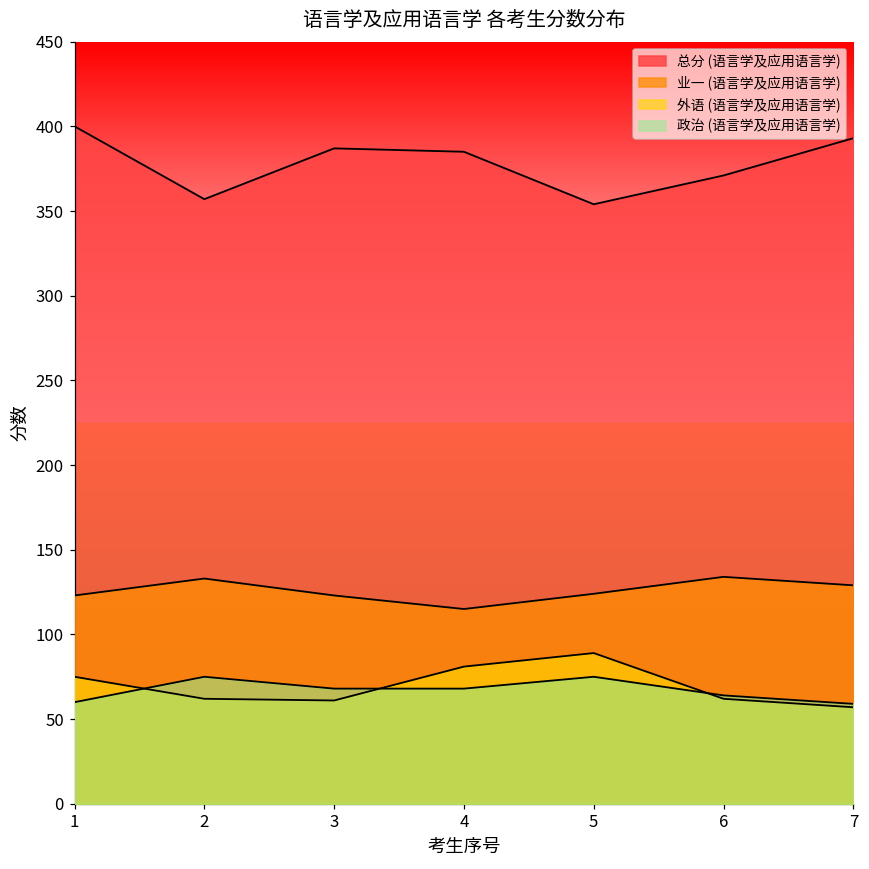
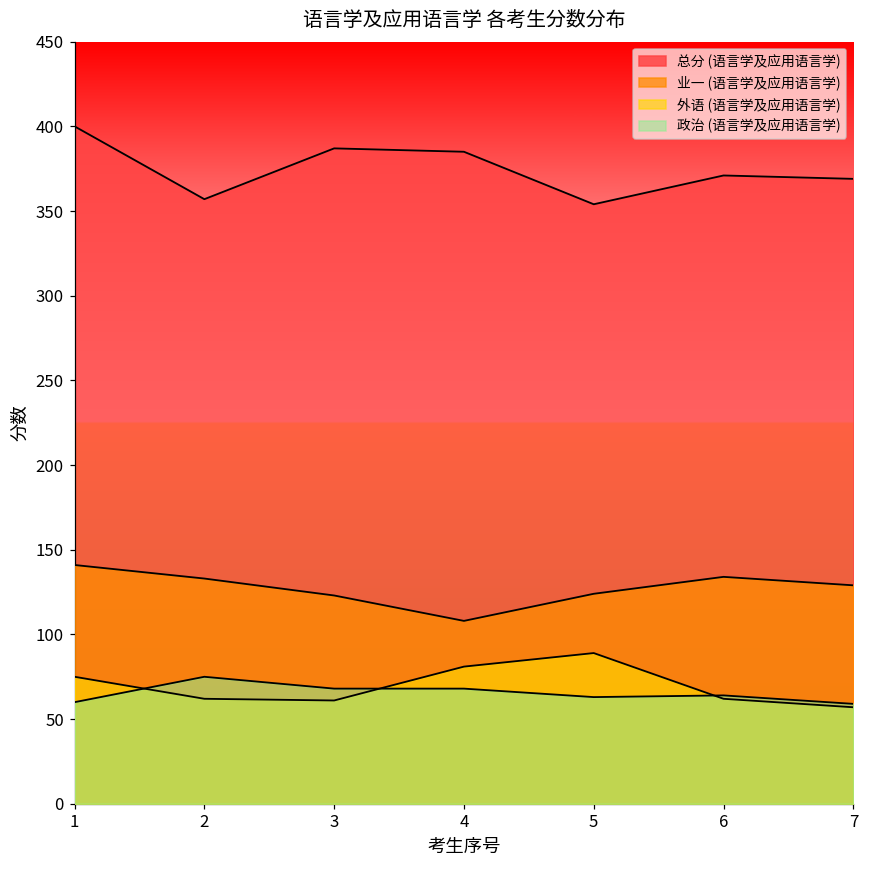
业一 (语言学及应用语言学), 1: 123 -> 141
业一 (语言学及应用语言学), 4: 115 -> 108
政治 (语言学及应用语言学), 5: 75 -> 63
总分 (语言学及应用语言学), 7: 393 -> 369
